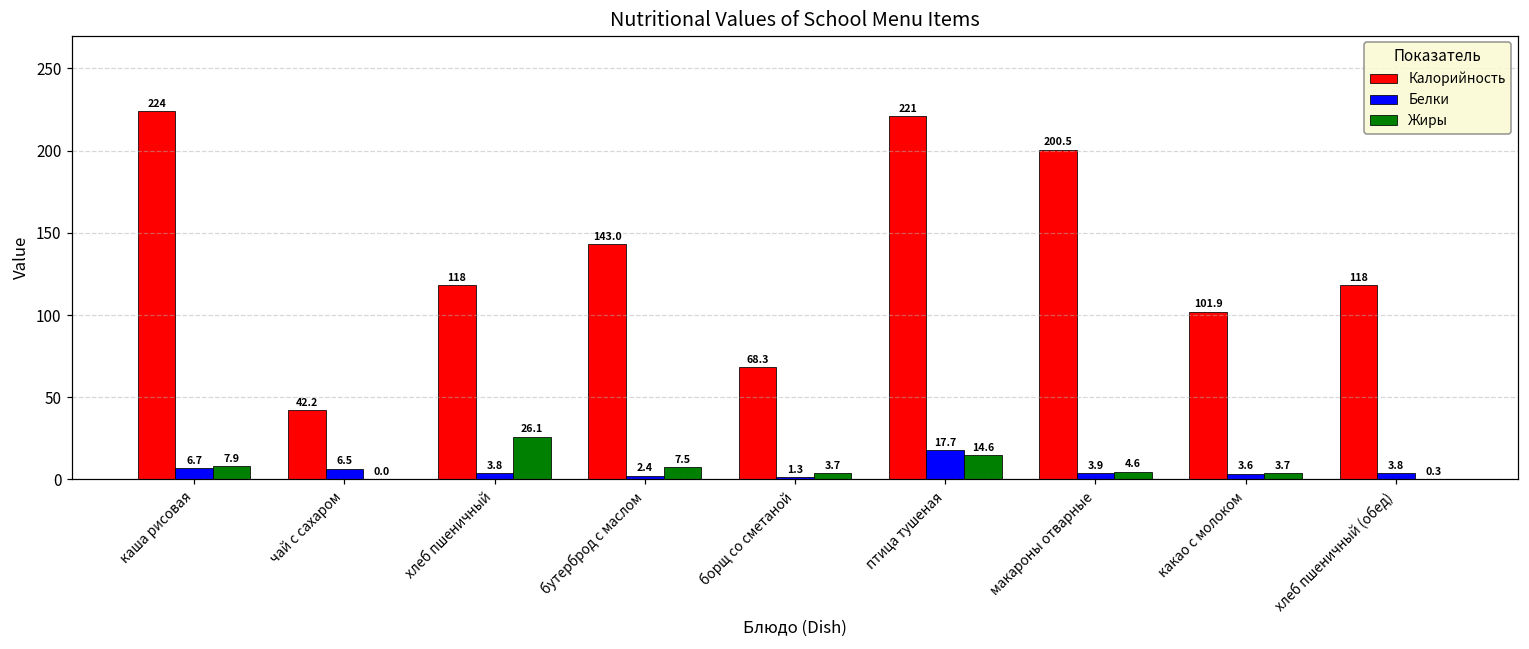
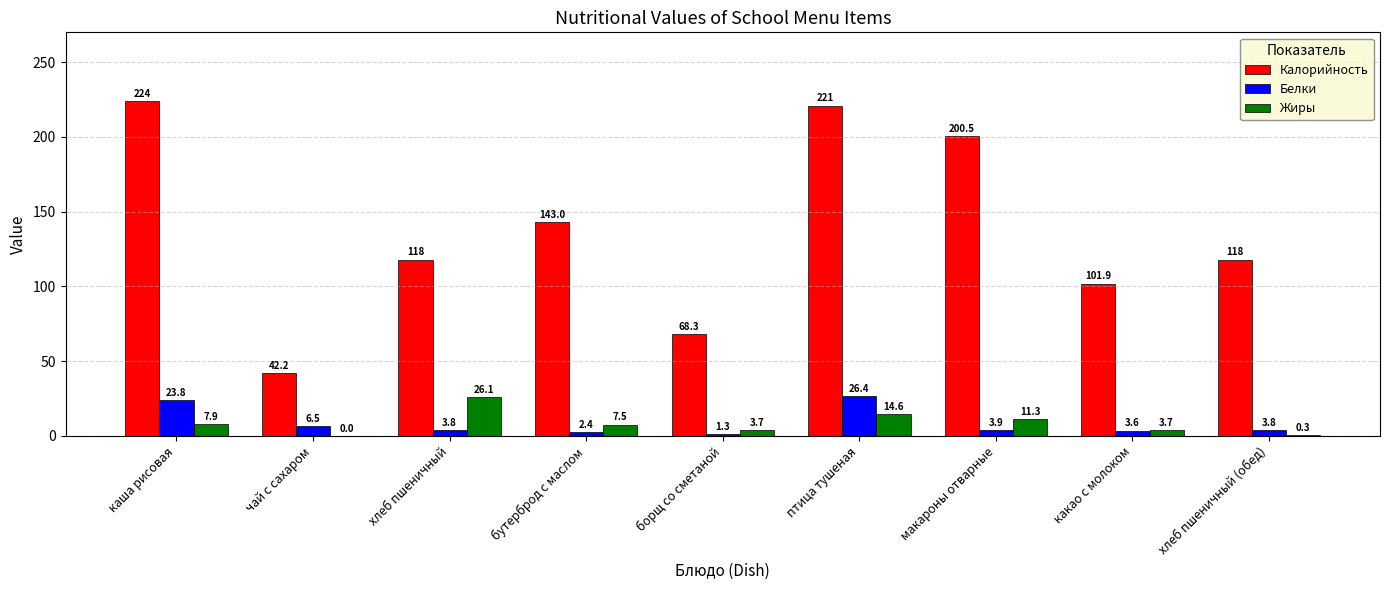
Белки, каша рисовая: 6.7 -> 23.8
Белки, птица тушеная: 17.7 -> 26.4
Жиры, макароны отварные: 4.6 -> 11.3
